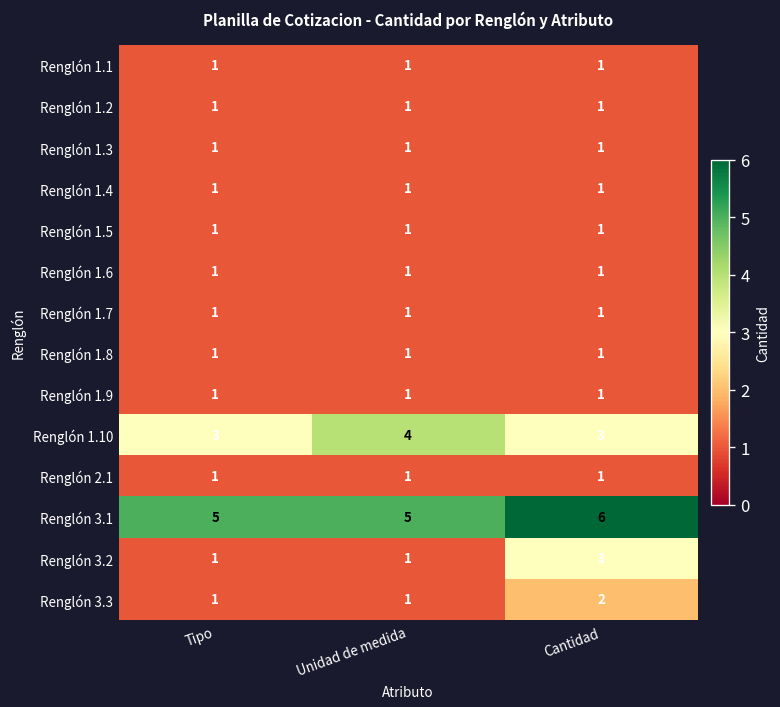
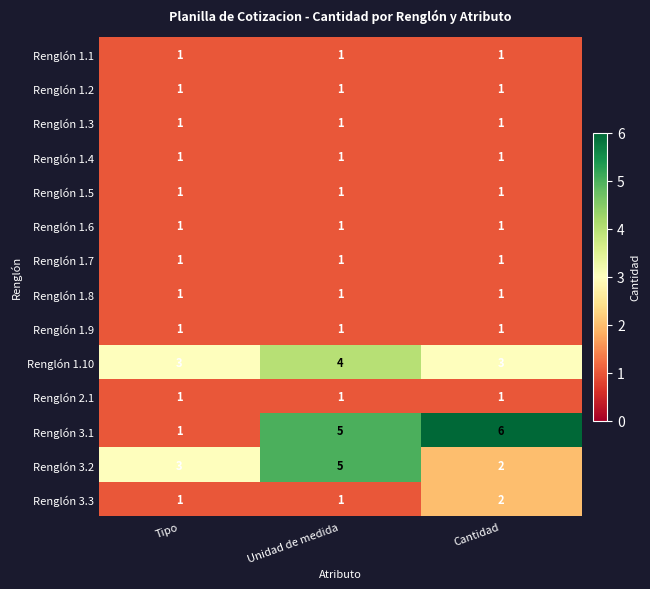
Renglón 3.1, Tipo: 5 -> 1
Renglón 3.2, Tipo: 1 -> 3
Renglón 3.2, Unidad de medida: 1 -> 5
Renglón 3.2, Cantidad: 3 -> 2
